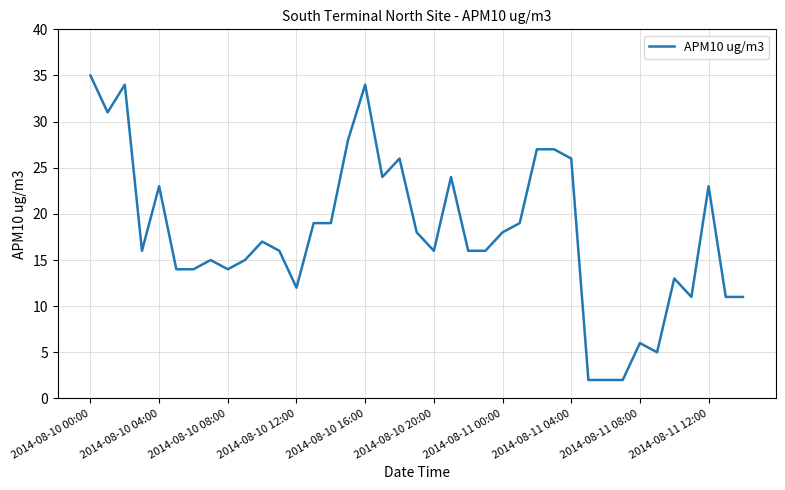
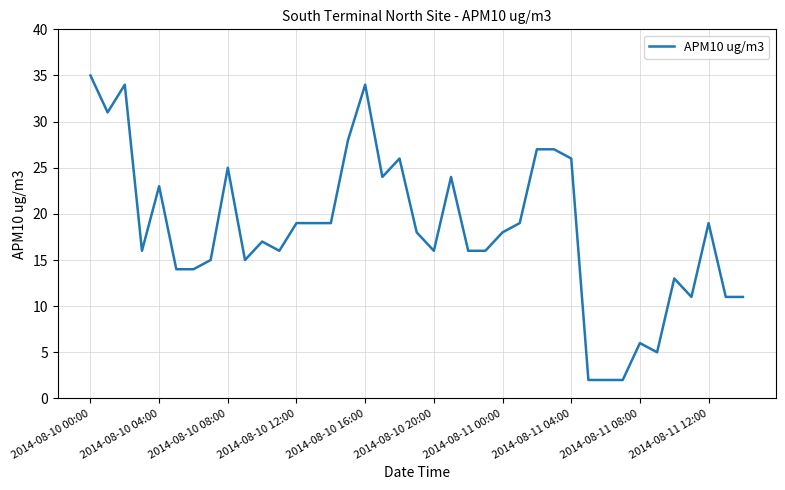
2014-08-10 08:00: 14 -> 25
2014-08-10 12:00: 12 -> 19
2014-08-11 12:00: 23 -> 19
